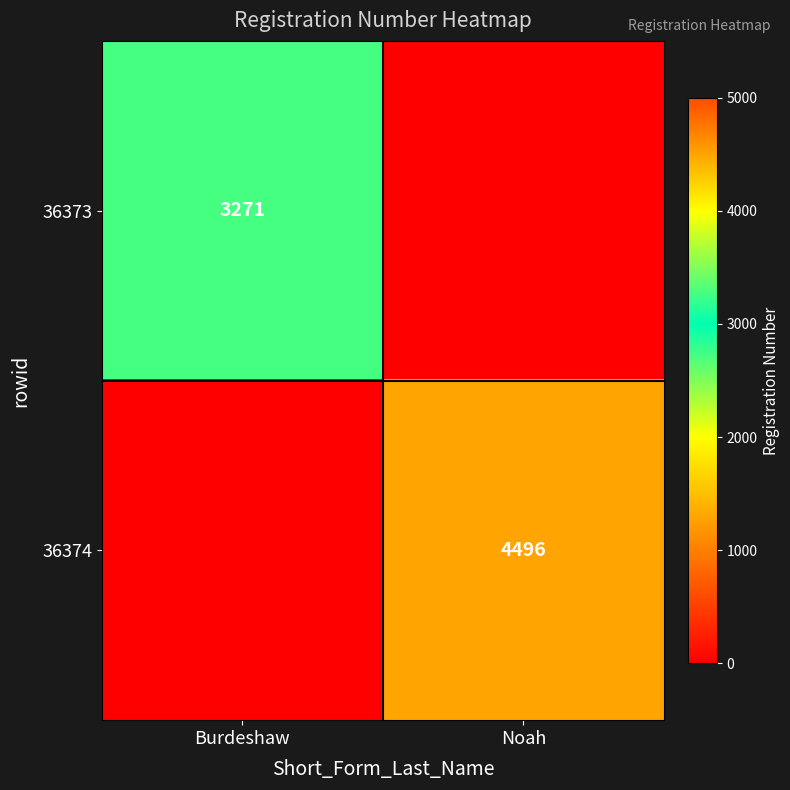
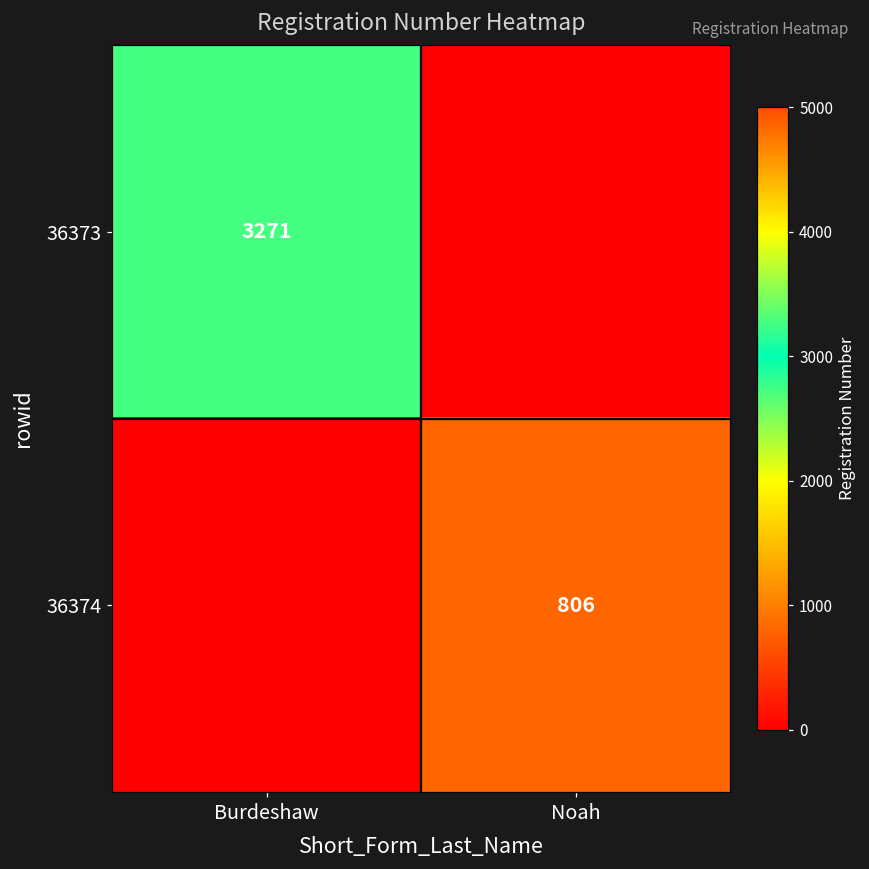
36374, Noah: 4496 -> 806
